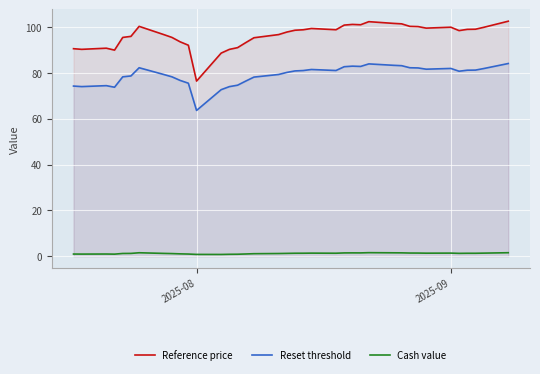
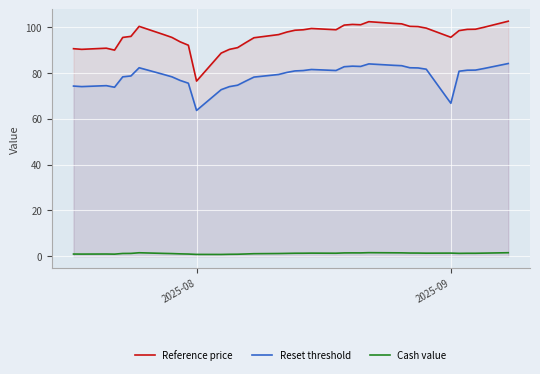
Reference price, 2025-09: 100 -> 96
Reset threshold, 2025-09: 82 -> 67
